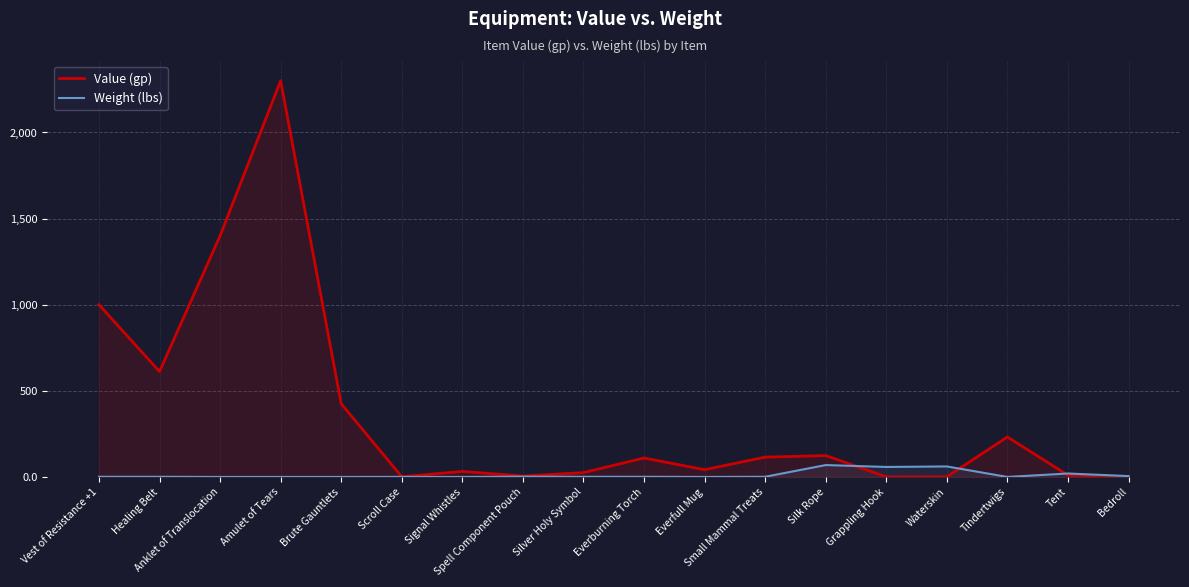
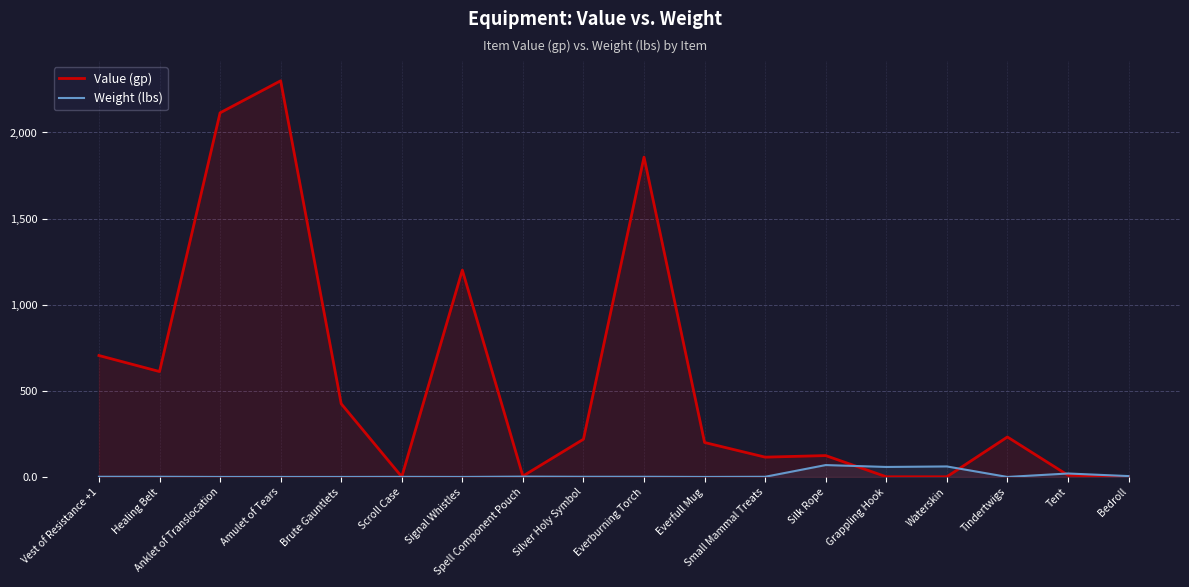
Value (gp), Vest of Resistance +1: 1,000 -> 710
Value (gp), Anklet of Translocation: 1,400 -> 2,110
Value (gp), Signal Whistles: 30 -> 1,200
Value (gp), Silver Holy Symbol: 30 -> 220
Value (gp), Everburning Torch: 110 -> 1,860
Value (gp), Everfull Mug: 40 -> 200
